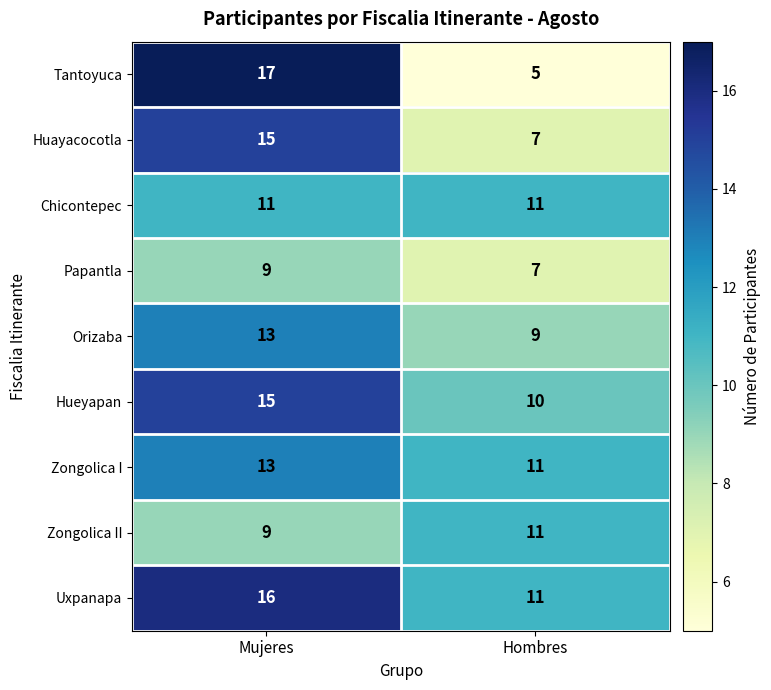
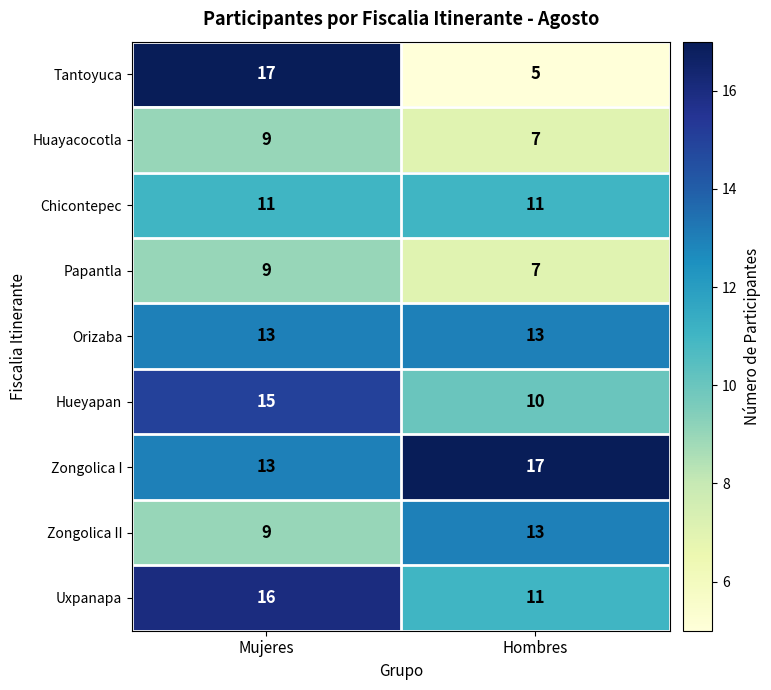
Huayacocotla, Mujeres: 15 -> 9
Orizaba, Hombres: 9 -> 13
Zongolica I, Hombres: 11 -> 17
Zongolica II, Hombres: 11 -> 13
